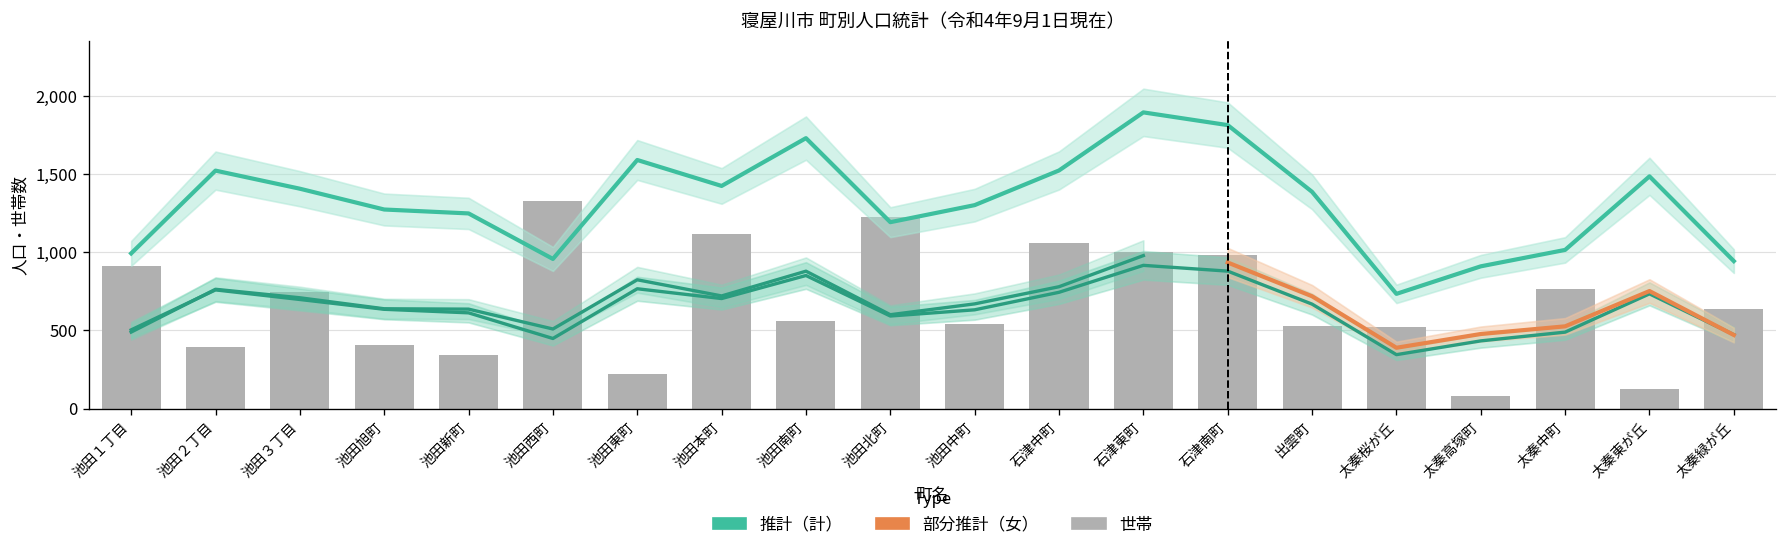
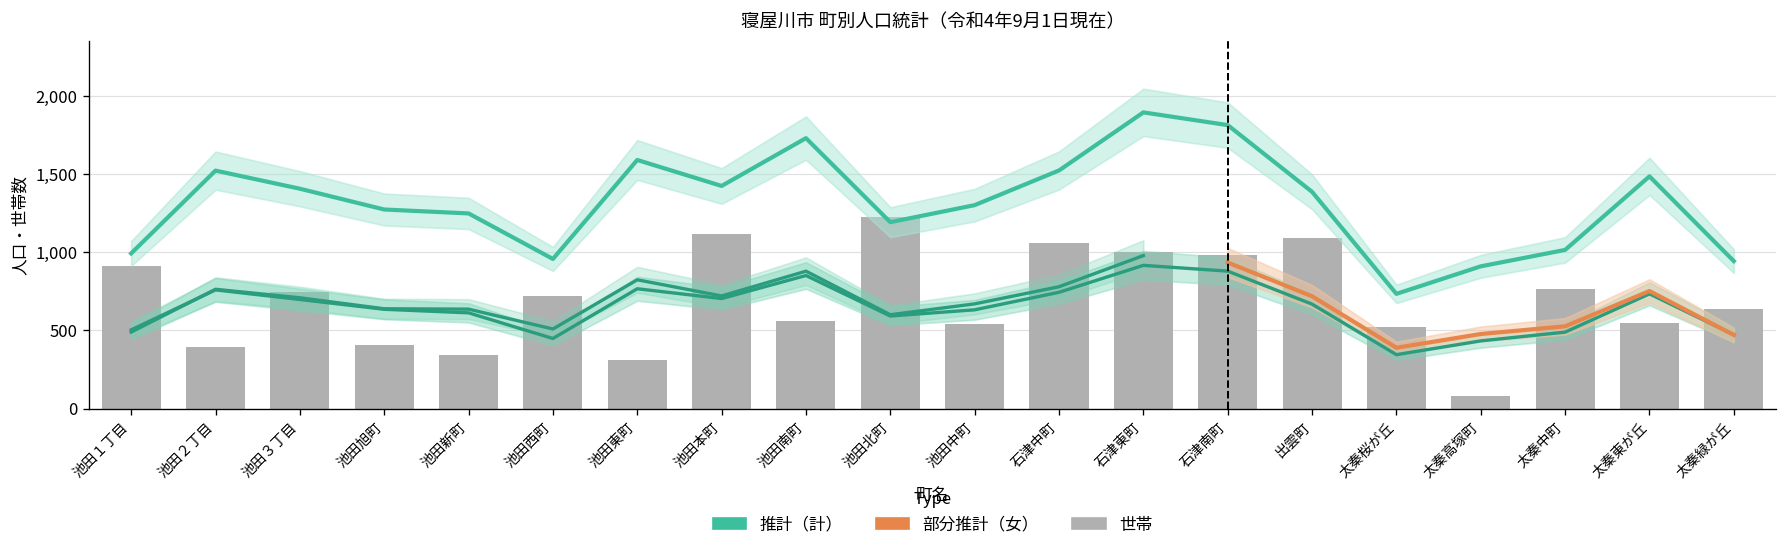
世帯, 池田西町: 1,330 -> 720
世帯, 池田東町: 220 -> 310
世帯, 出雲町: 530 -> 1,090
世帯, 太秦東が丘: 120 -> 550
